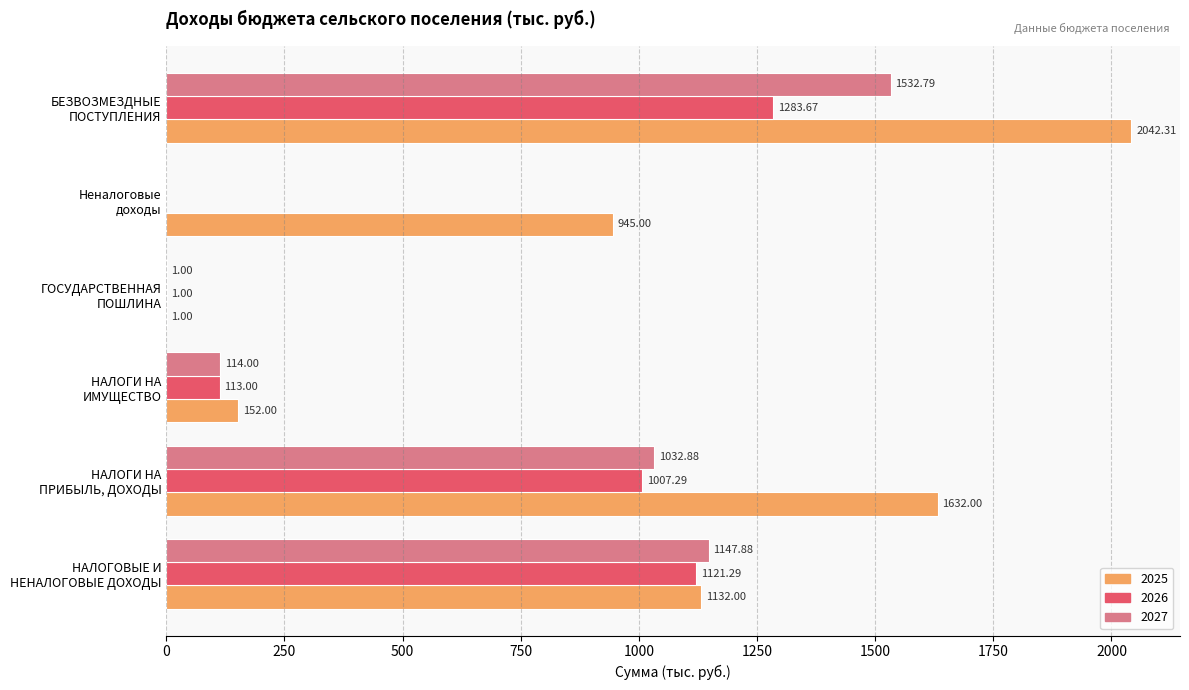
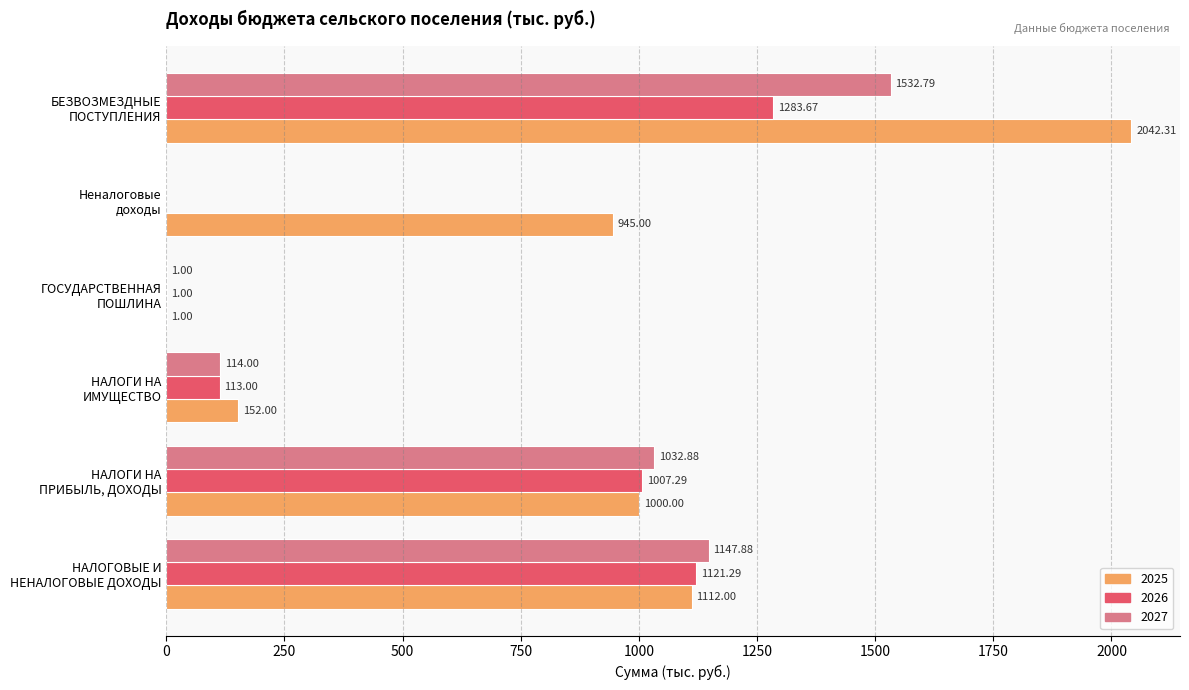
2025, НАЛОГИ НА ПРИБЫЛЬ, ДОХОДЫ: 1632.00 -> 1000.00
2025, НАЛОГОВЫЕ И НЕНАЛОГОВЫЕ ДОХОДЫ: 1132.00 -> 1112.00
